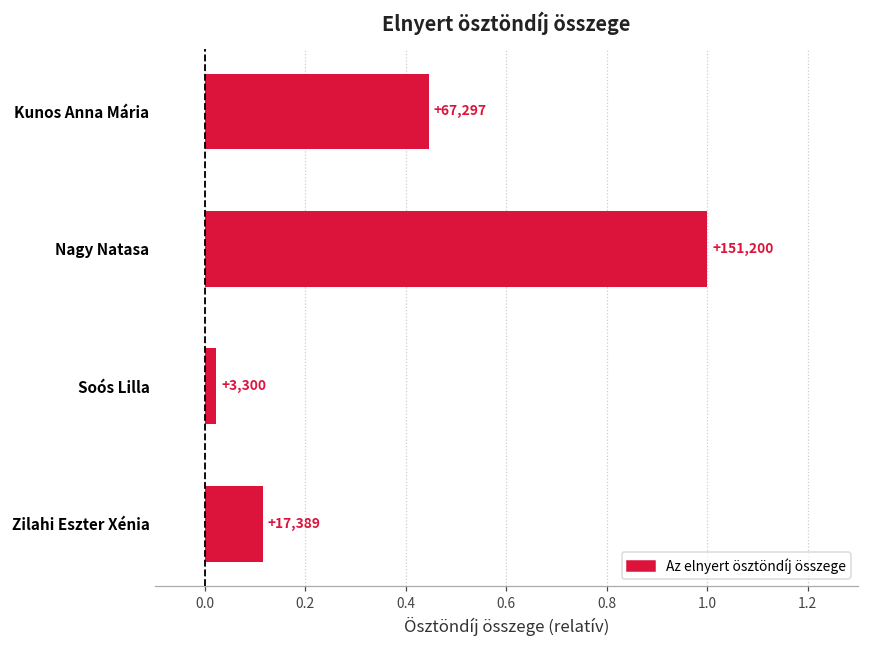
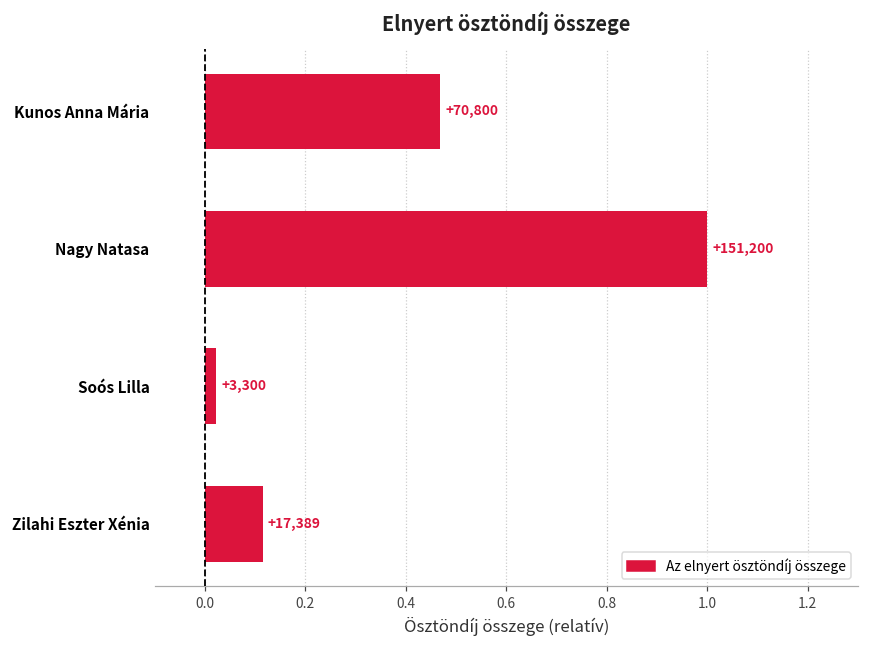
Kunos Anna Mária: +67,297 -> +70,800
